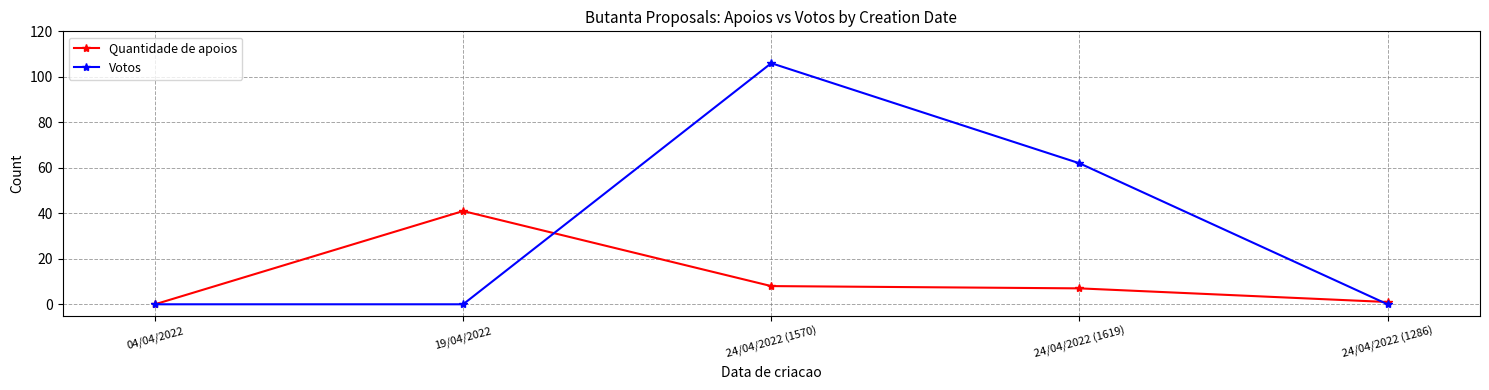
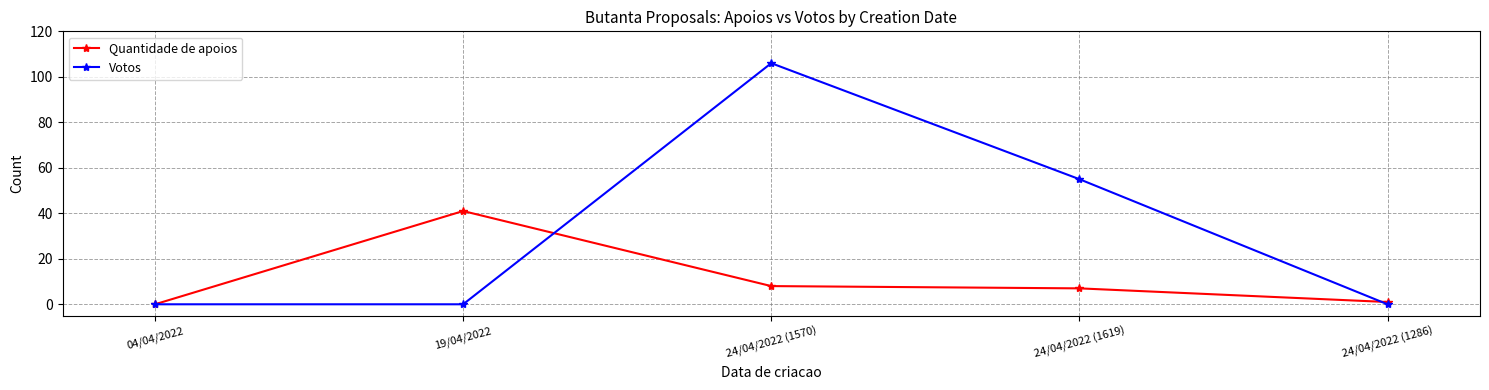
Votos, 24/04/2022 (1619): 62 -> 55
